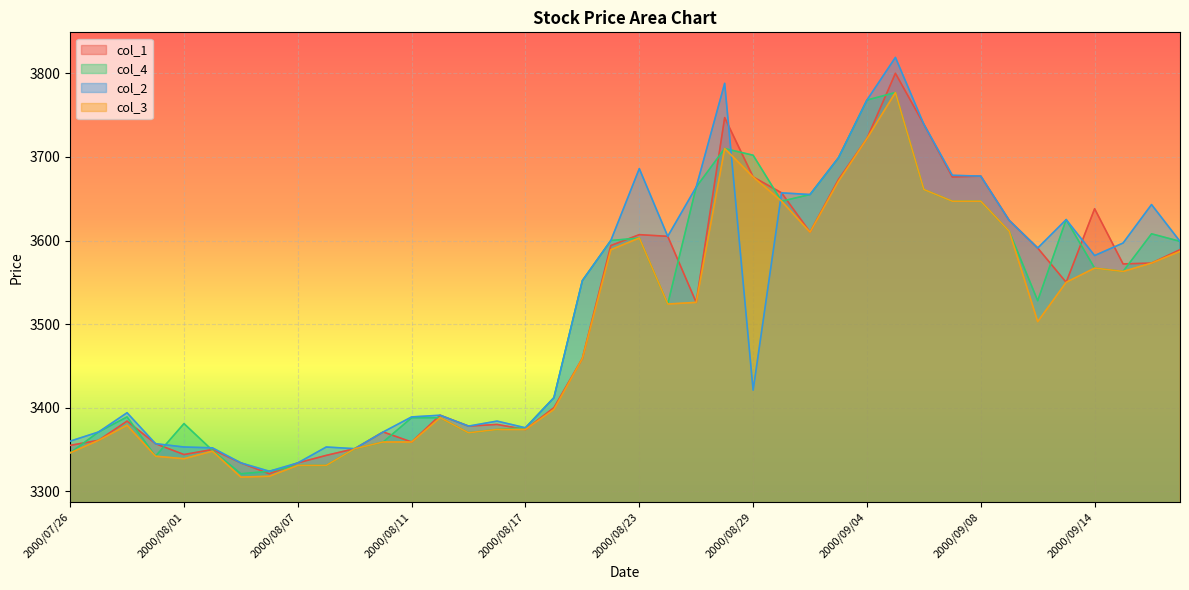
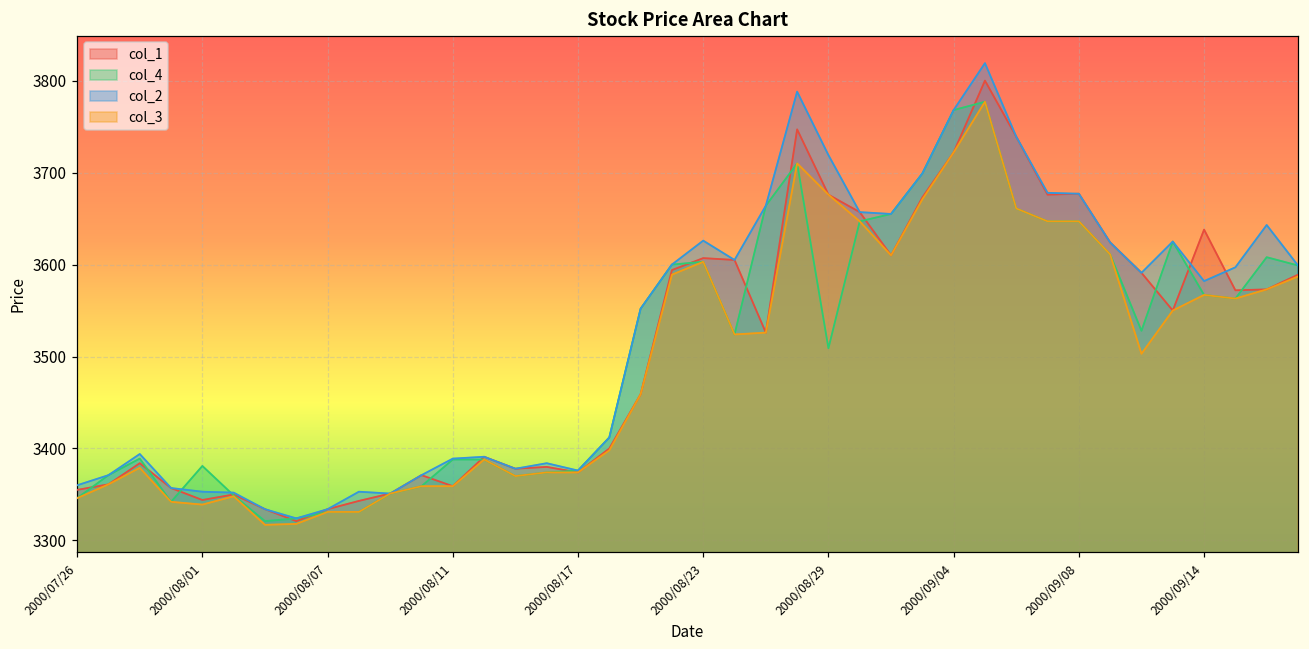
col_2, 2000/08/23: 3690 -> 3630
col_4, 2000/08/29: 3700 -> 3510
col_2, 2000/08/29: 3420 -> 3720
